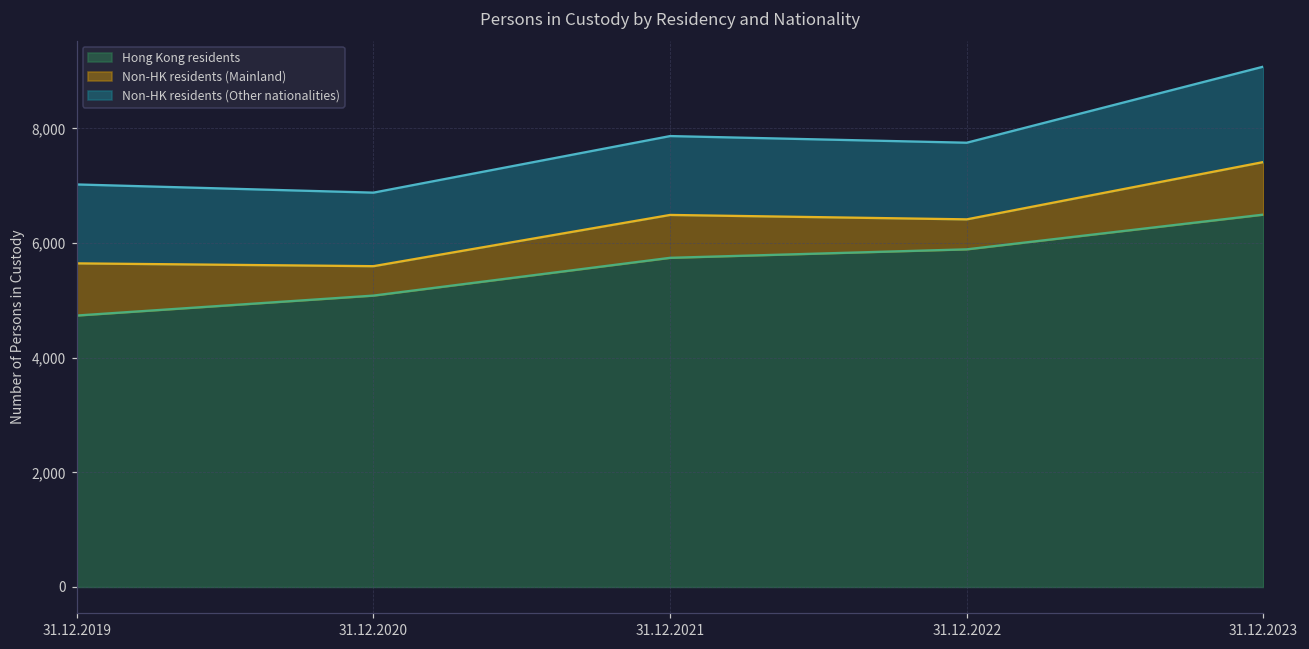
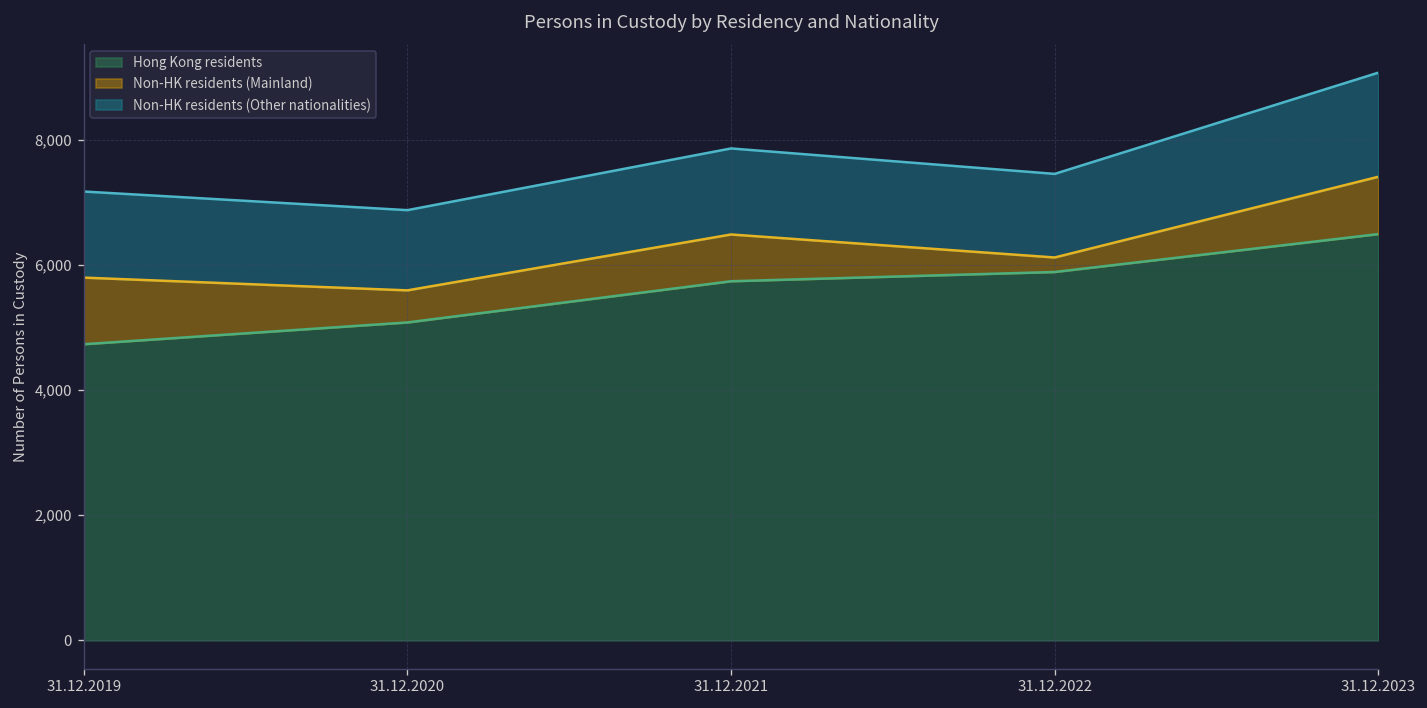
Non-HK residents (Mainland), 31.12.2019: 900 -> 1,100
Non-HK residents (Mainland), 31.12.2022: 500 -> 200
